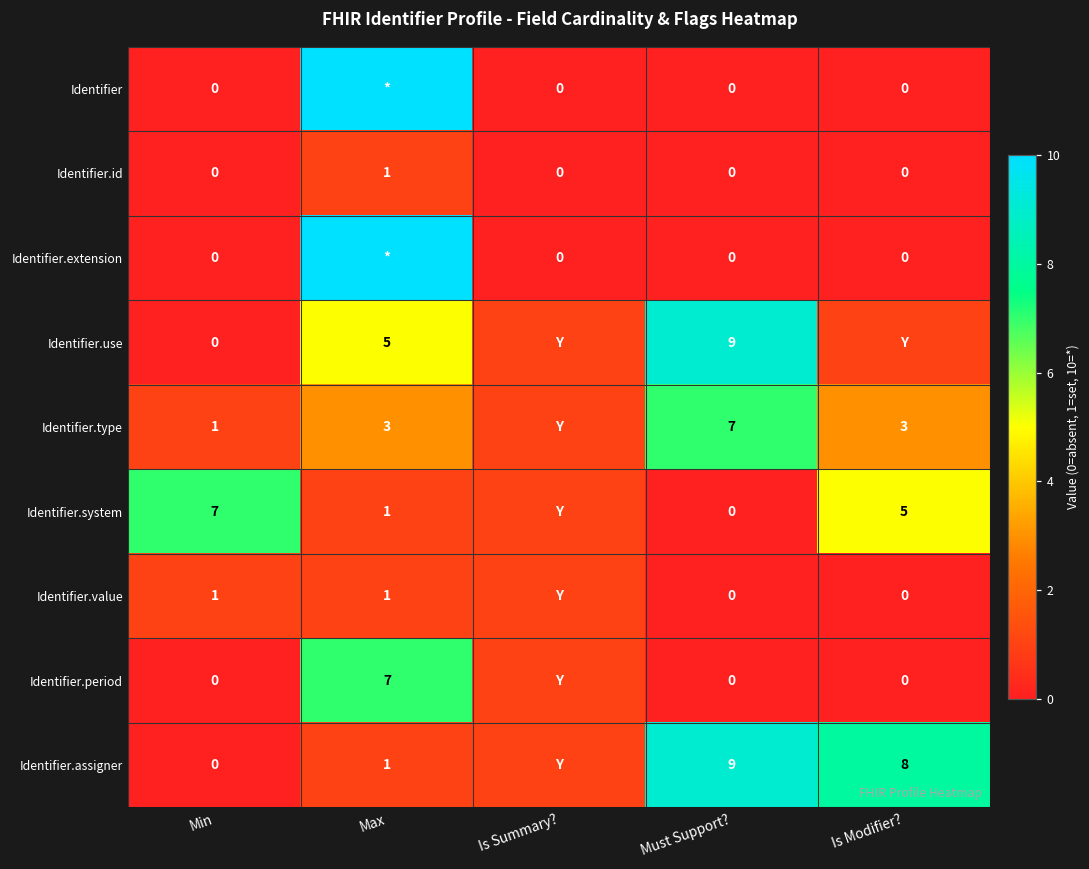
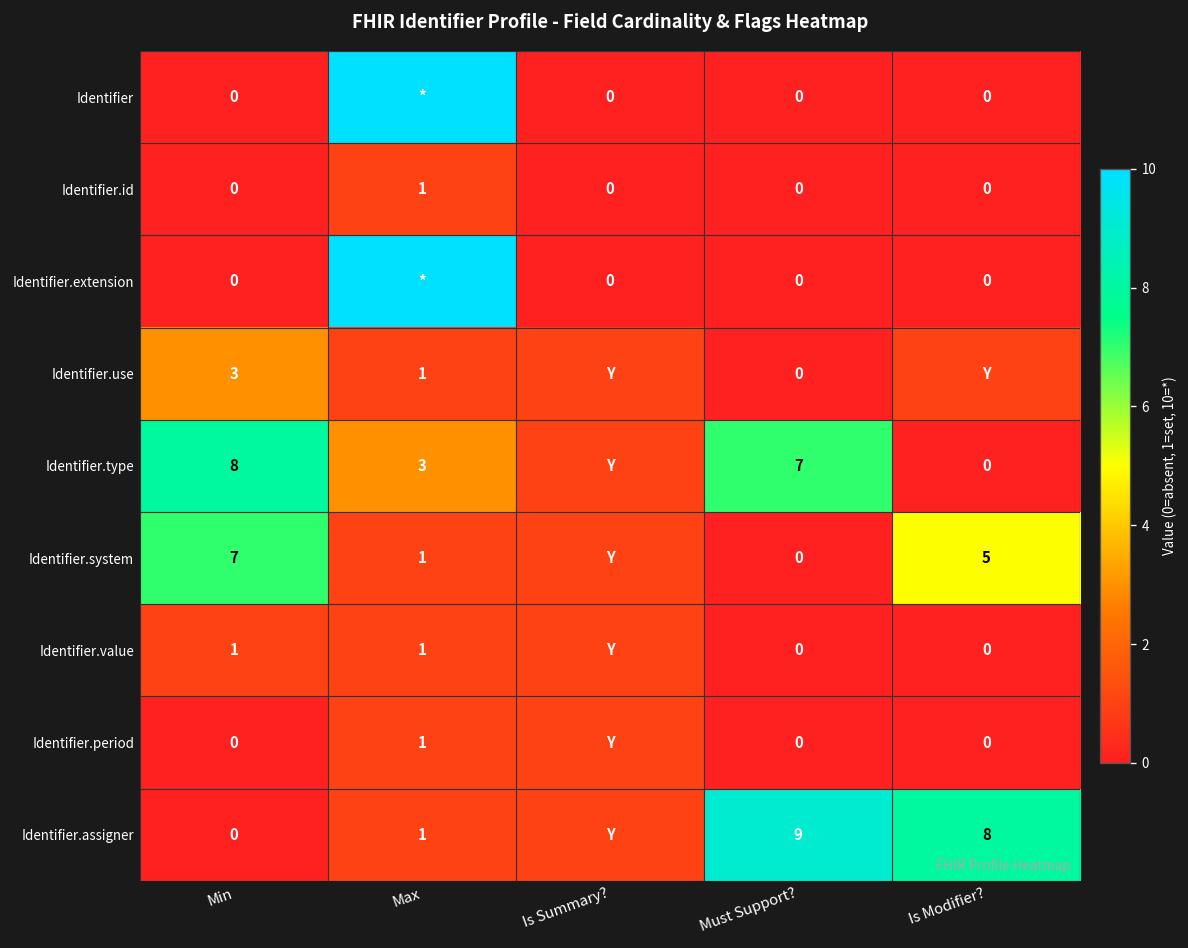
Identifier.use, Min: 0 -> 3
Identifier.use, Max: 5 -> 1
Identifier.use, Must Support?: 9 -> 0
Identifier.type, Min: 1 -> 8
Identifier.type, Is Modifier?: 3 -> 0
Identifier.period, Max: 7 -> 1
